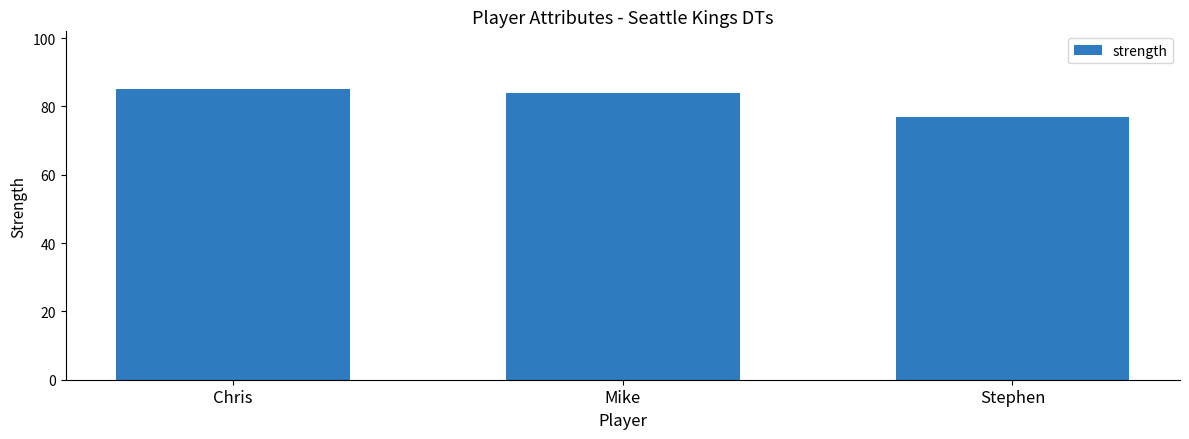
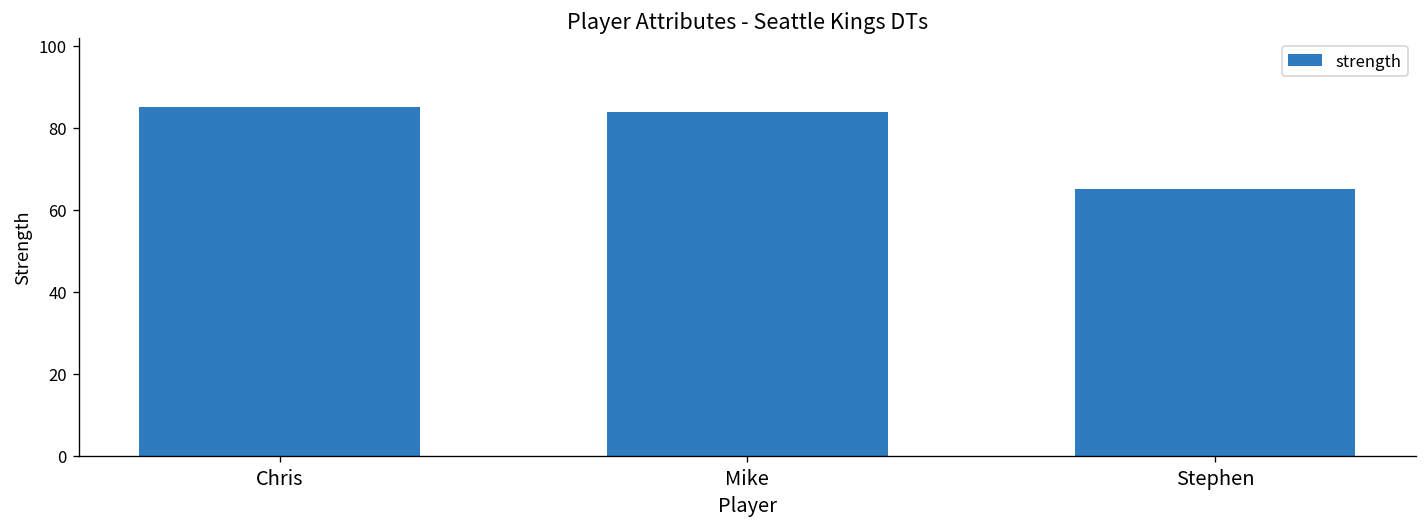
Stephen: 77 -> 65
